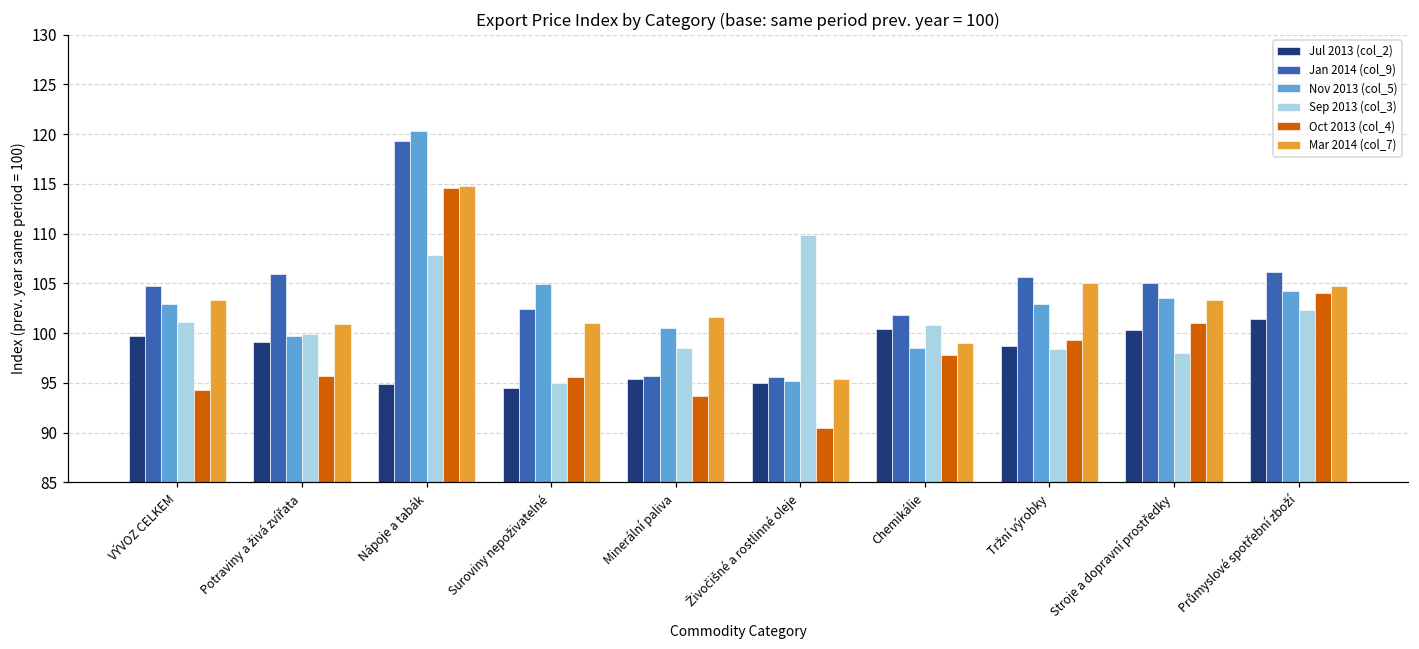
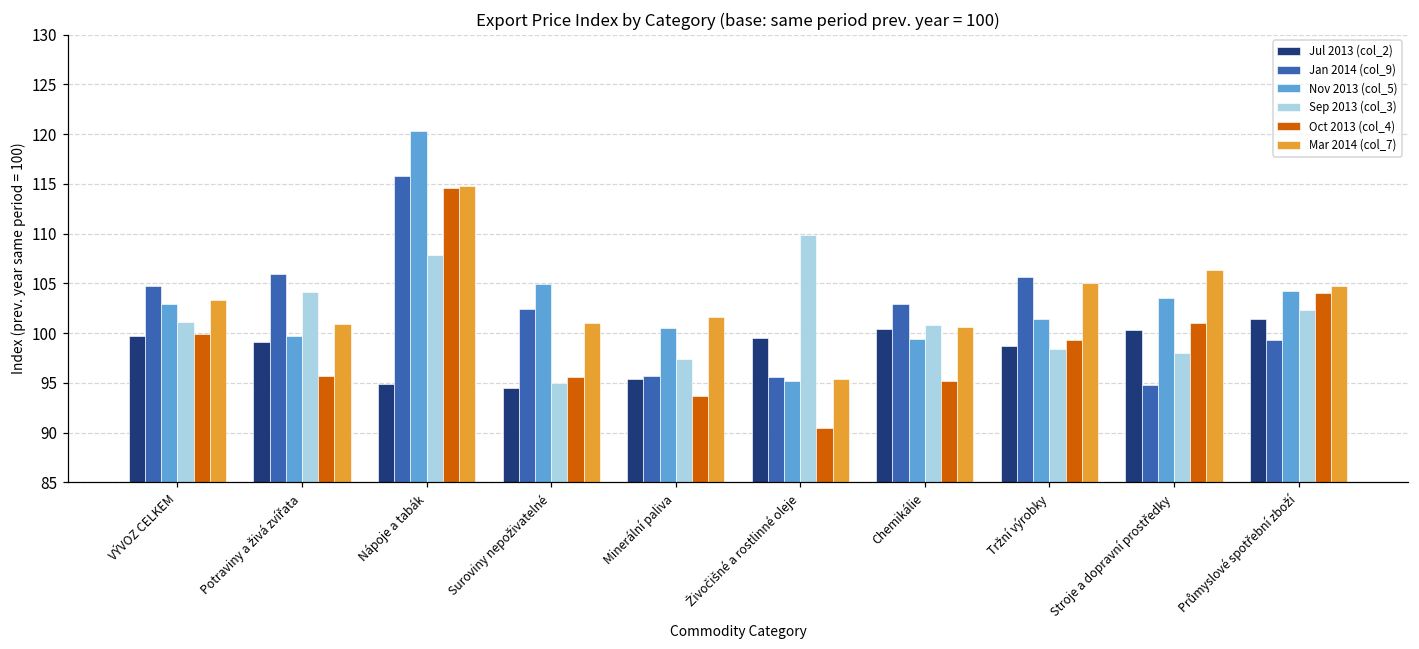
Oct 2013 (col_4), VÝVOZ CELKEM: 94 -> 100
Sep 2013 (col_3), Potraviny a živá zvířata: 100 -> 104
Jan 2014 (col_9), Nápoje a tabák: 119 -> 116
Sep 2013 (col_3), Minerální paliva: 99 -> 97
Jul 2013 (col_2), Živočišné a rostlinné oleje: 95 -> 100
Jan 2014 (col_9), Chemikálie: 102 -> 103
Nov 2013 (col_5), Chemikálie: 98.5 -> 99.4
Oct 2013 (col_4), Chemikálie: 98 -> 95
Mar 2014 (col_7), Chemikálie: 99 -> 101
Nov 2013 (col_5), Tržní výrobky: 103 -> 101
Jan 2014 (col_9), Stroje a dopravní prostředky: 105 -> 95
Mar 2014 (col_7), Stroje a dopravní prostředky: 103 -> 106
Jan 2014 (col_9), Průmyslové spotřební zboží: 106 -> 99
